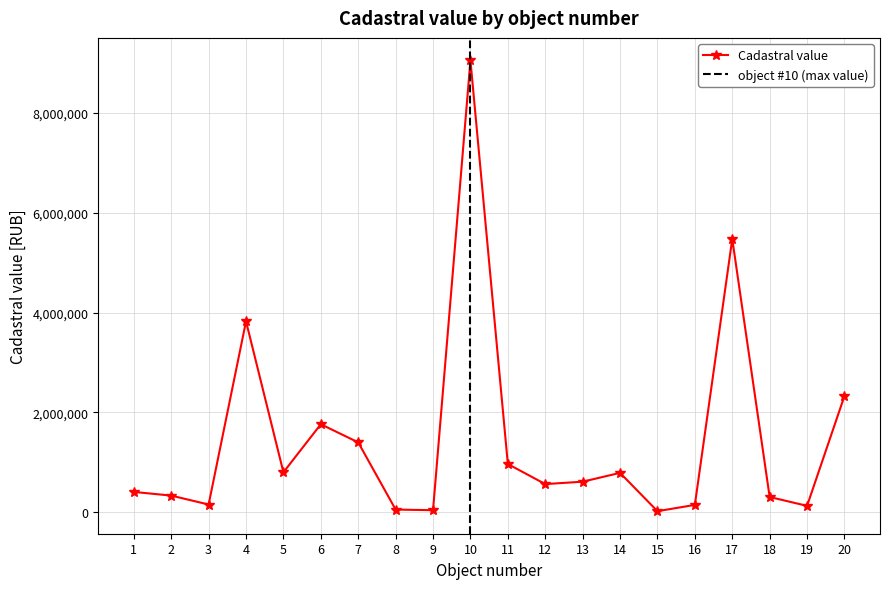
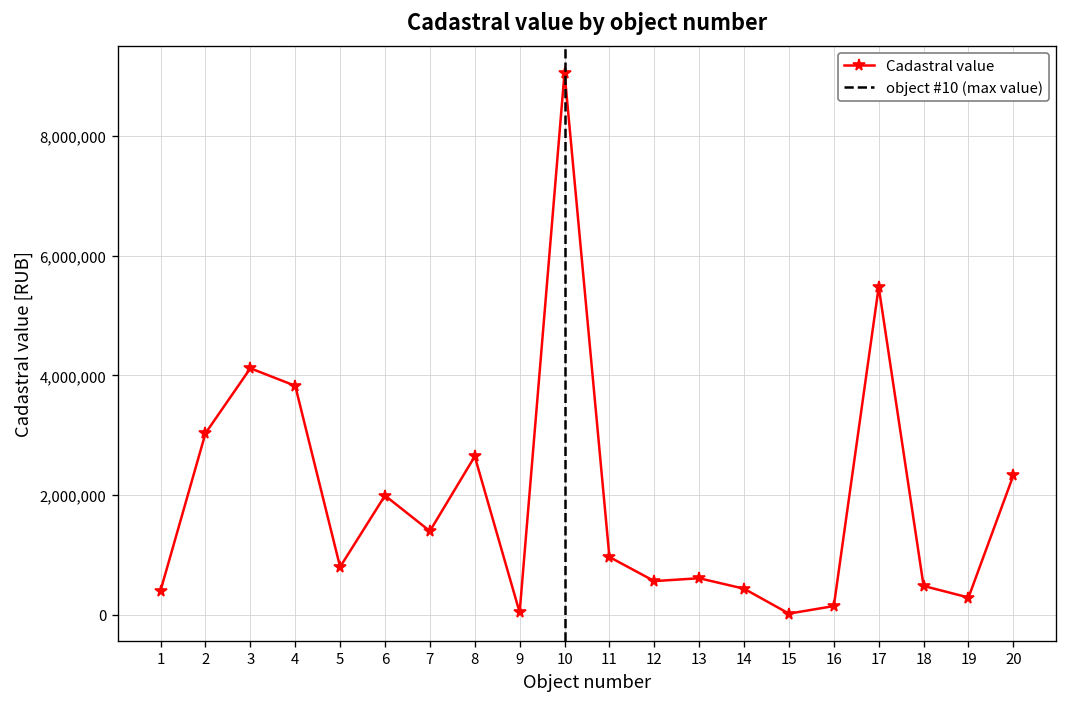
2: 300,000 -> 3,000,000
3: 200,000 -> 4,100,000
6: 1,800,000 -> 2,000,000
8: 100,000 -> 2,600,000
14: 800,000 -> 400,000
18: 300,000 -> 500,000
19: 100,000 -> 300,000
